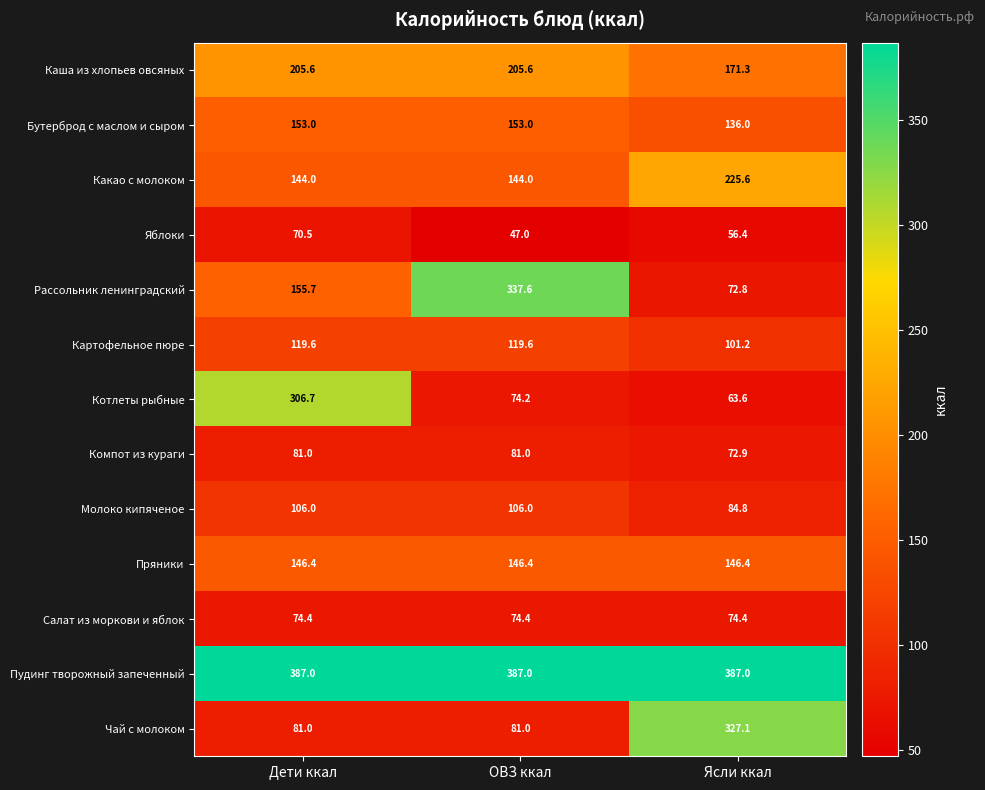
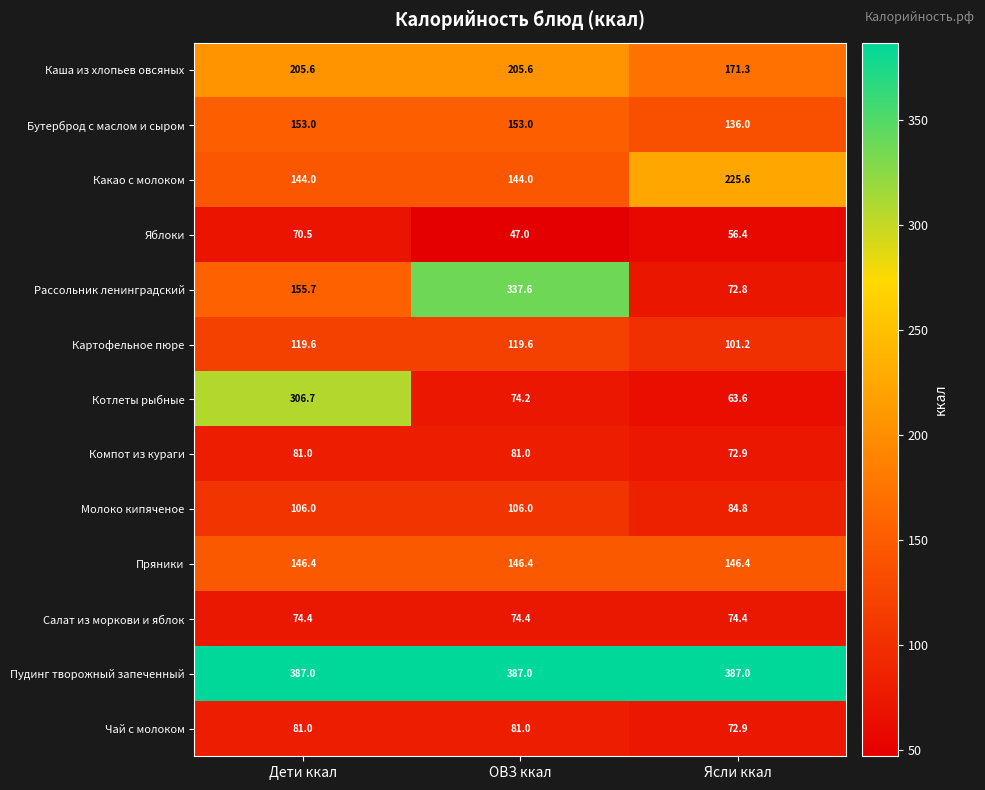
Чай с молоком, Ясли ккал: 327.1 -> 72.9
